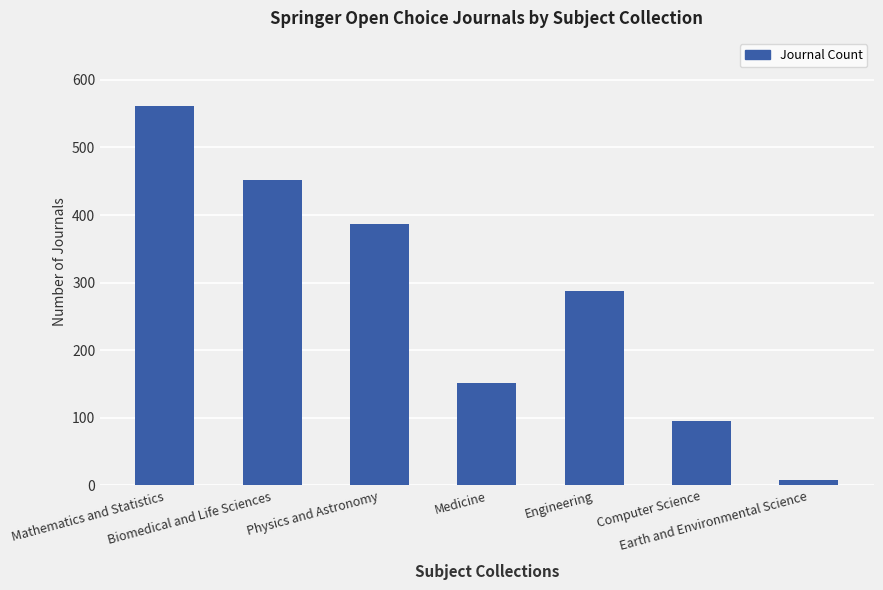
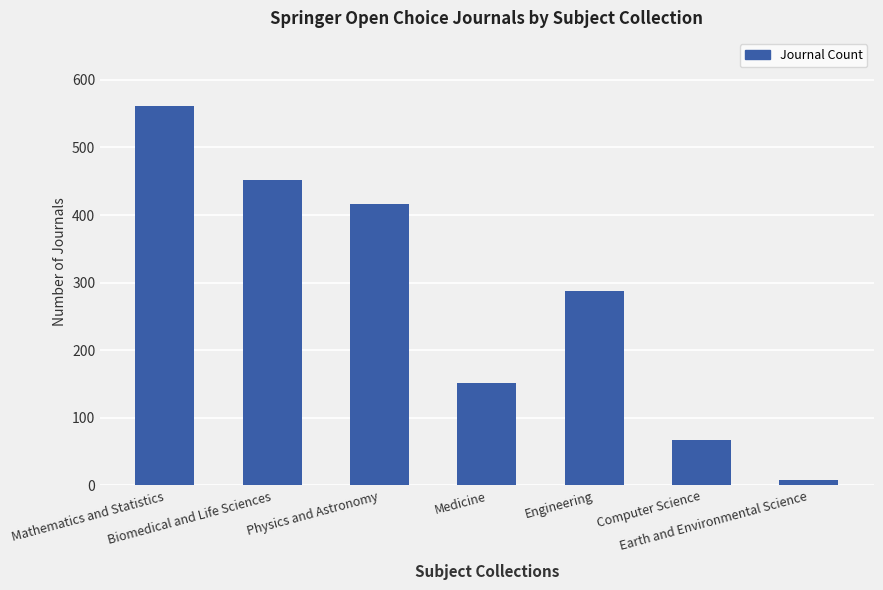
Physics and Astronomy: 390 -> 420
Computer Science: 100 -> 70
